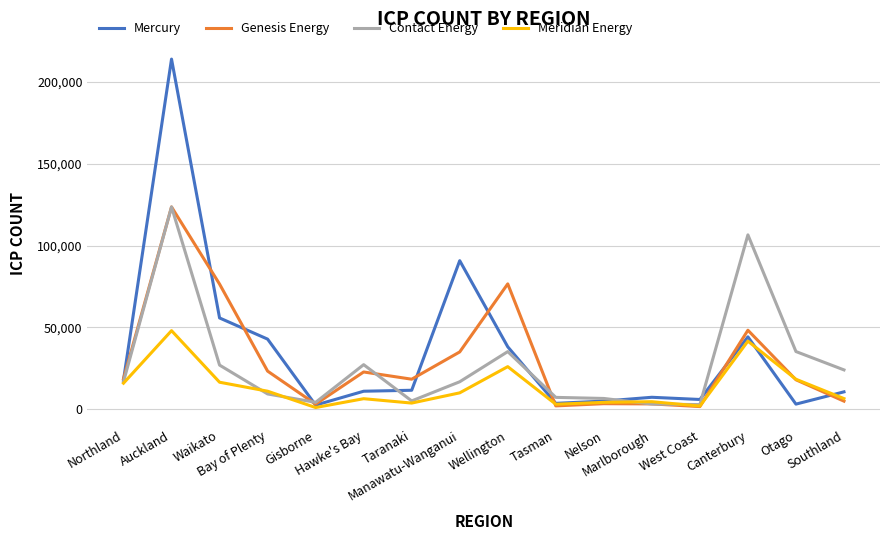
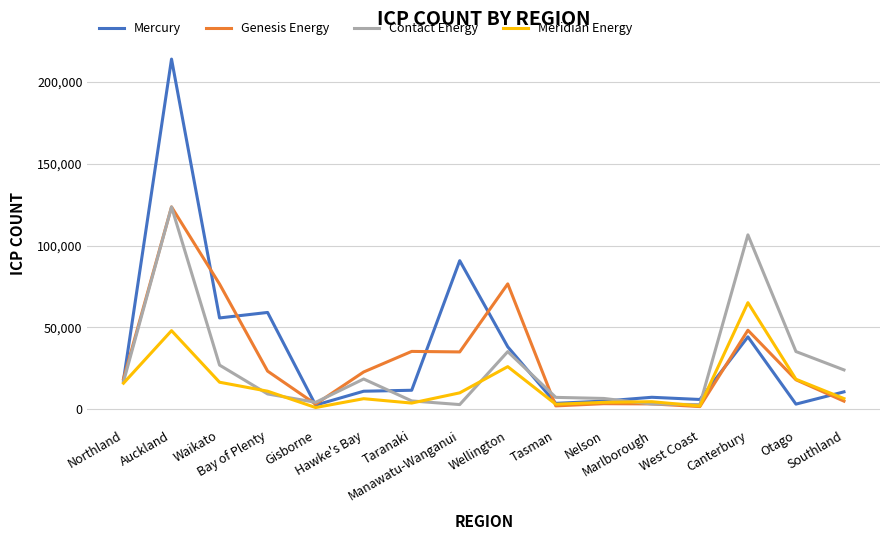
Mercury, Bay of Plenty: 43,000 -> 59,000
Contact Energy, Hawke's Bay: 27,000 -> 18,000
Genesis Energy, Taranaki: 18,000 -> 35,000
Contact Energy, Manawatu-Wanganui: 17,000 -> 3,000
Meridian Energy, Canterbury: 42,000 -> 65,000
